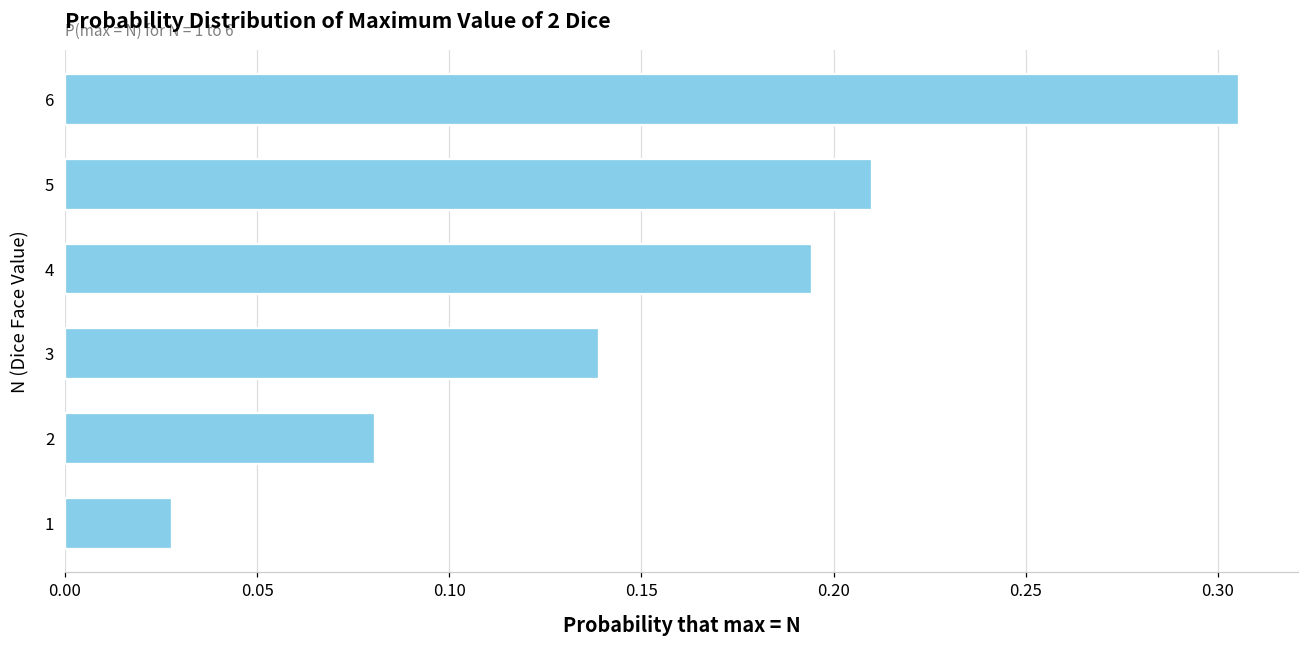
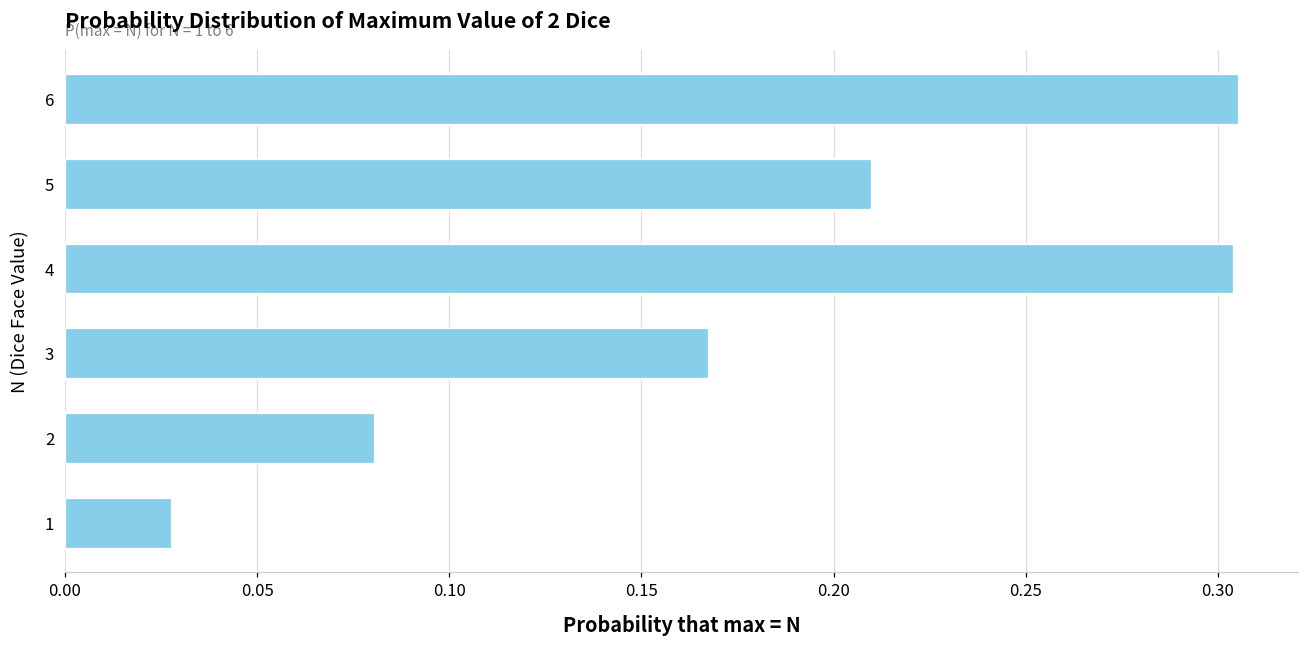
4: 0.194 -> 0.304
3: 0.139 -> 0.168
